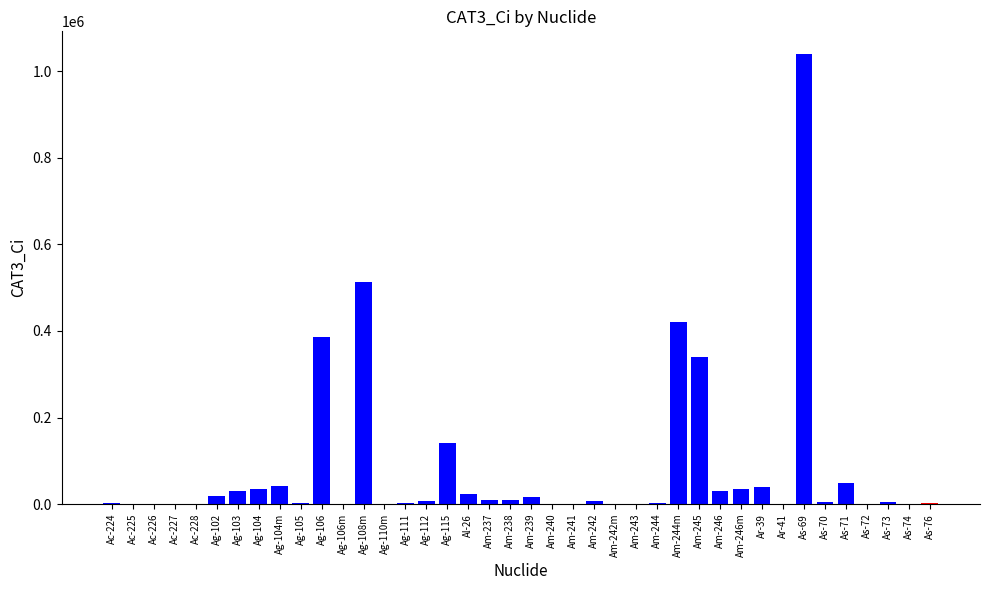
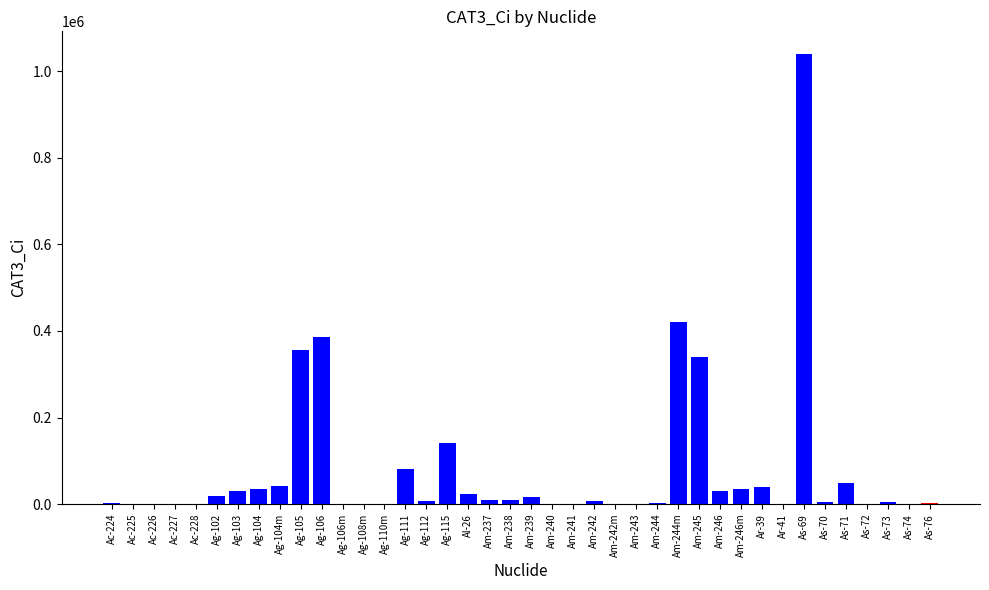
Ag-105: 0 -> 360000
Ag-108m: 510000 -> 0
Ag-111: 0 -> 80000
